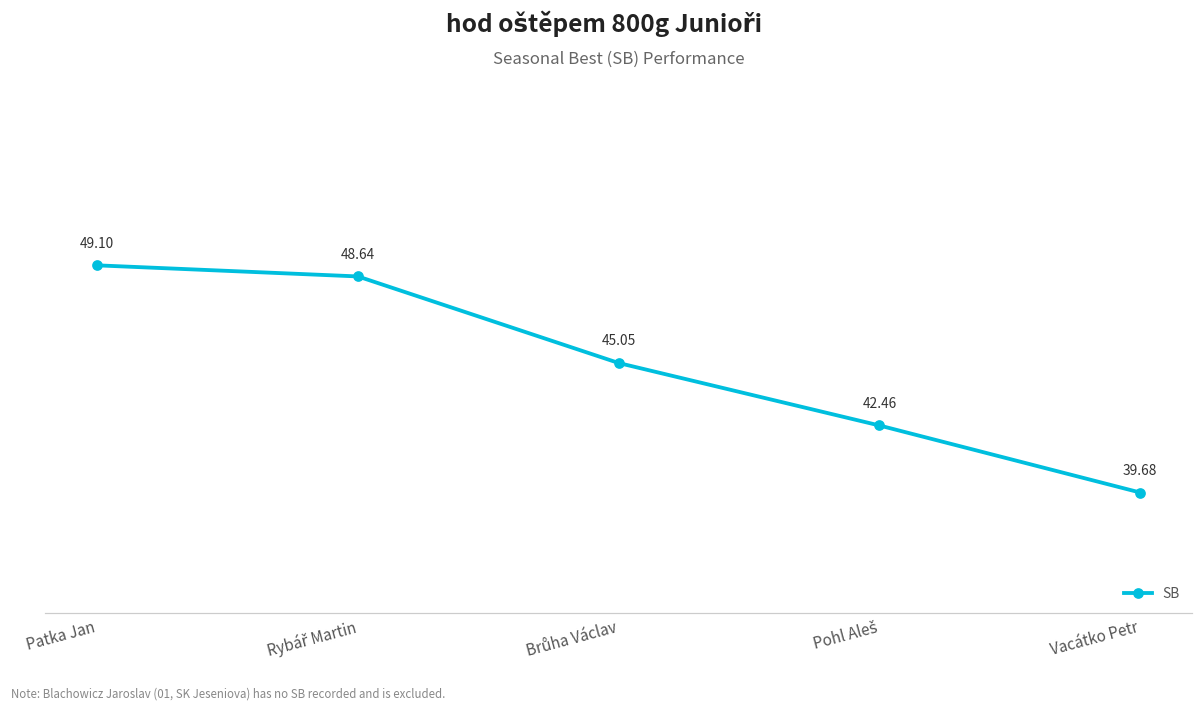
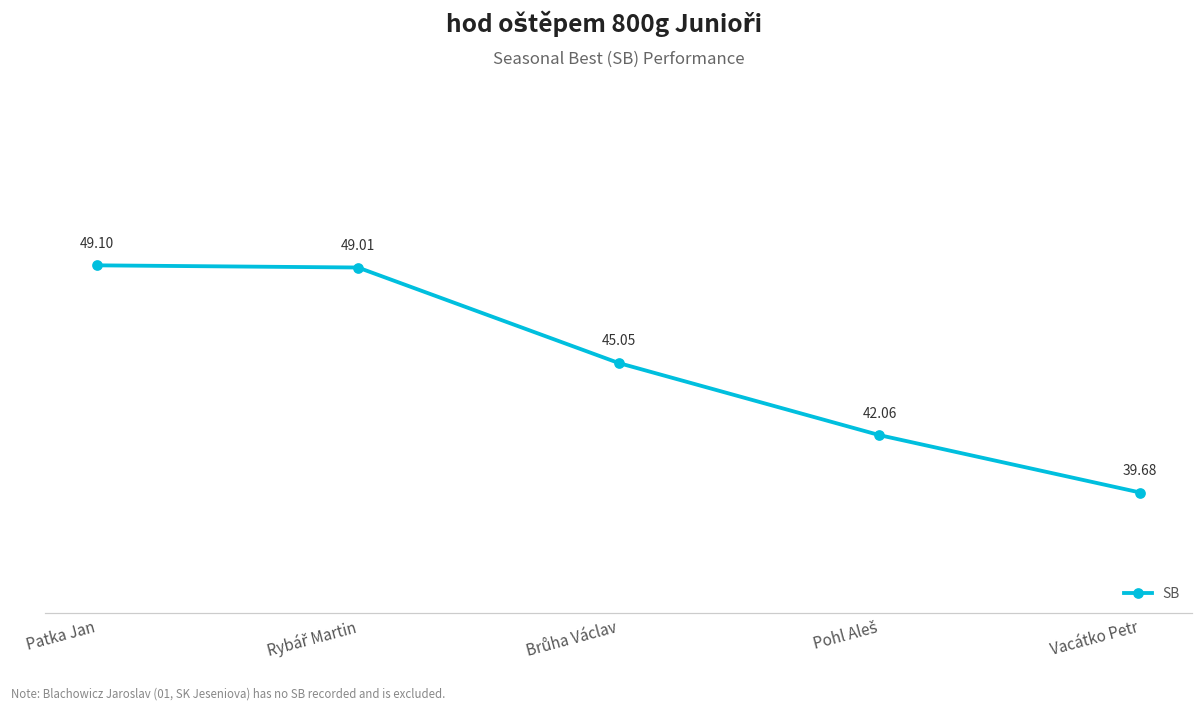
Rybář Martin: 48.64 -> 49.01
Pohl Aleš: 42.46 -> 42.06
